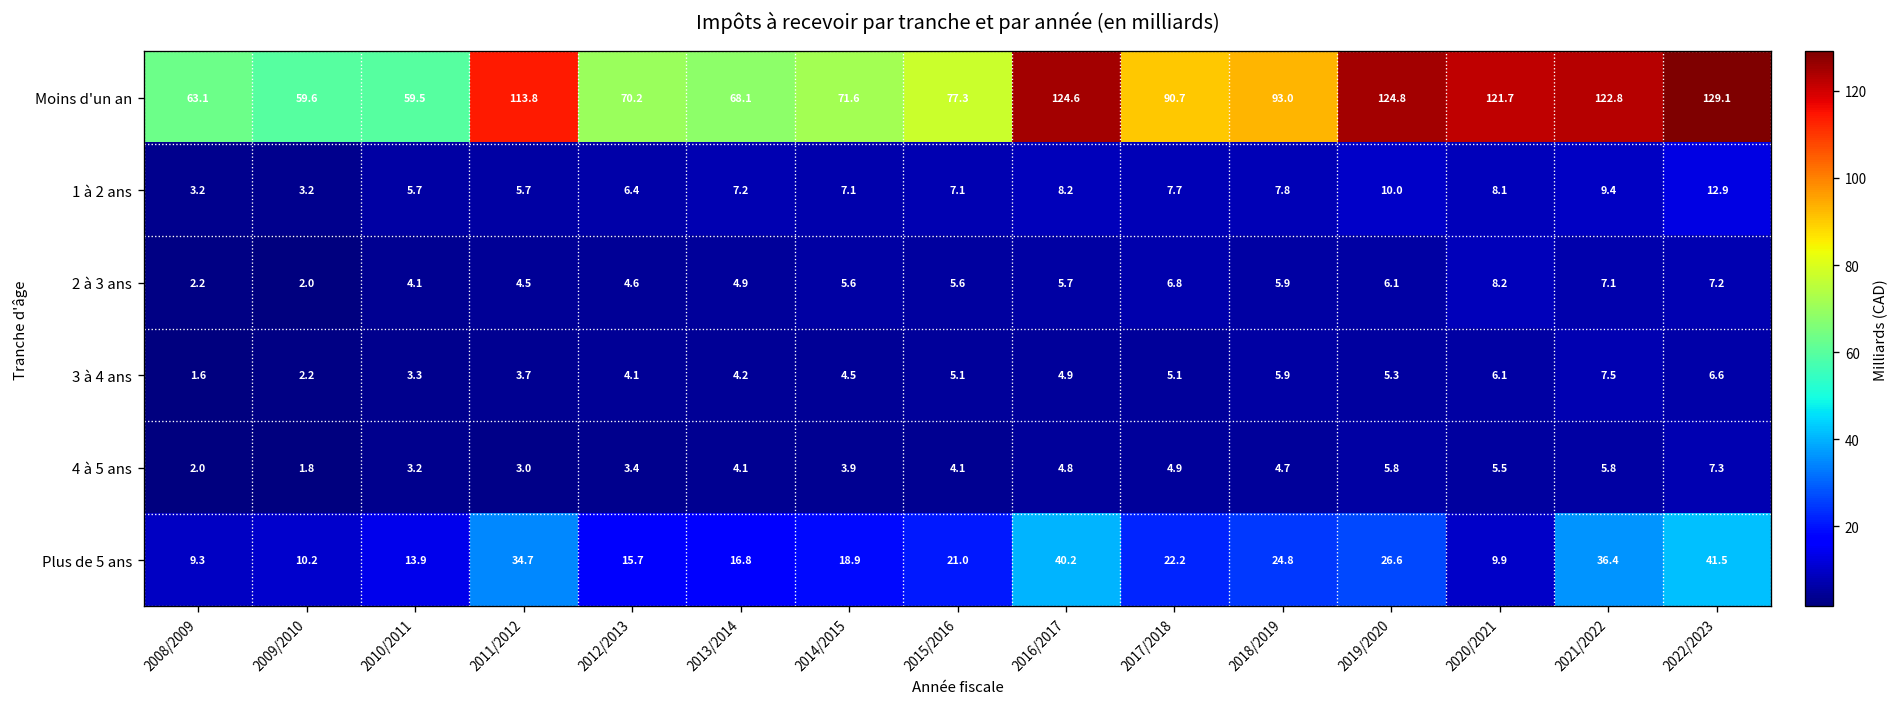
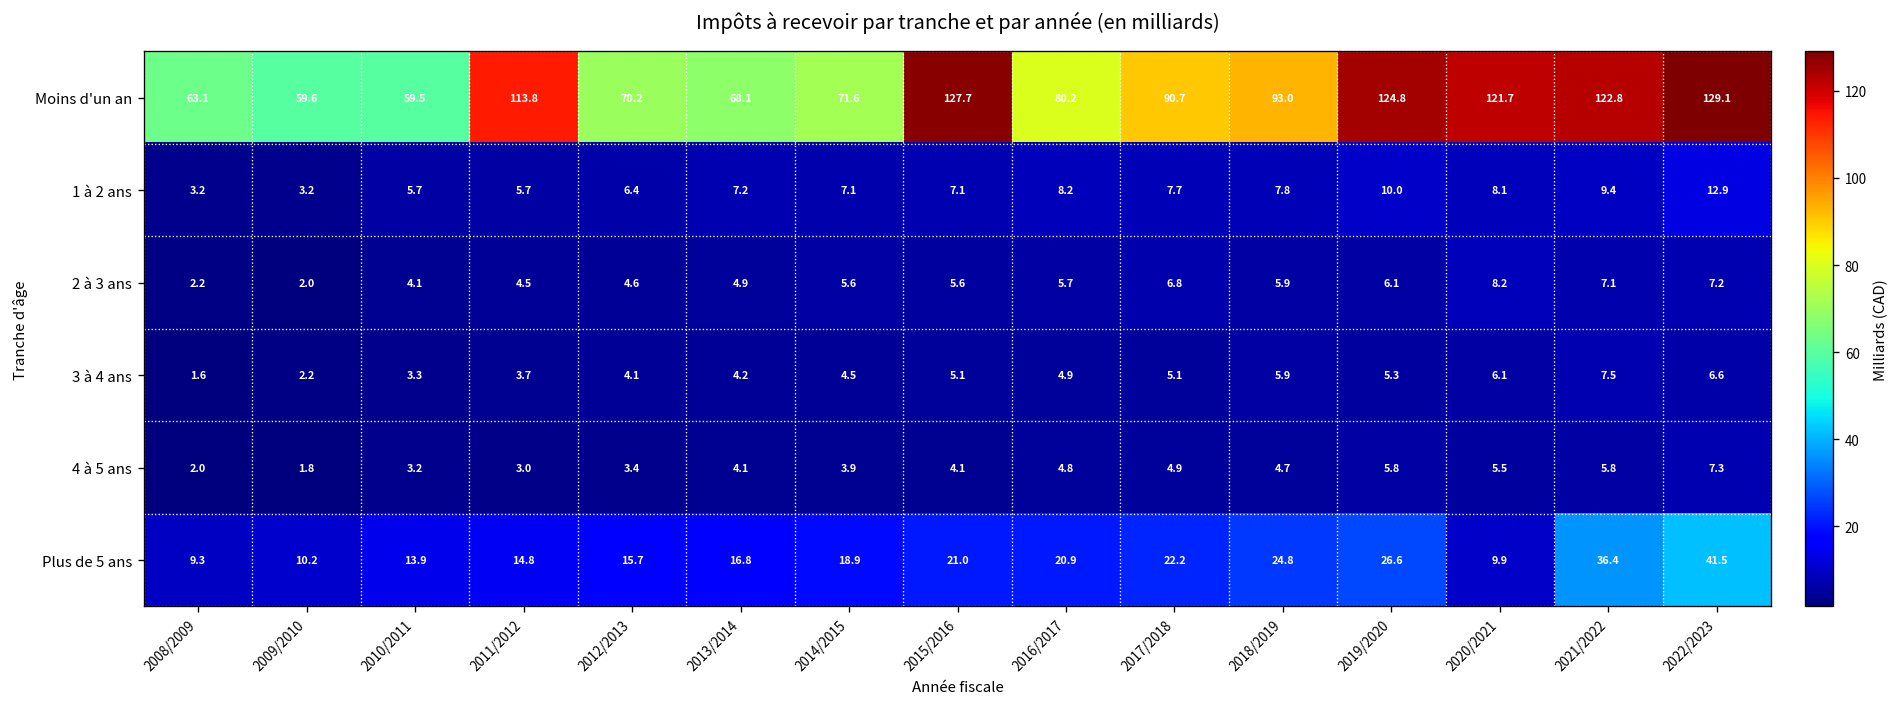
Moins d'un an, 2015/2016: 77.3 -> 127.7
Moins d'un an, 2016/2017: 124.6 -> 80.2
Plus de 5 ans, 2011/2012: 34.7 -> 14.8
Plus de 5 ans, 2016/2017: 40.2 -> 20.9
